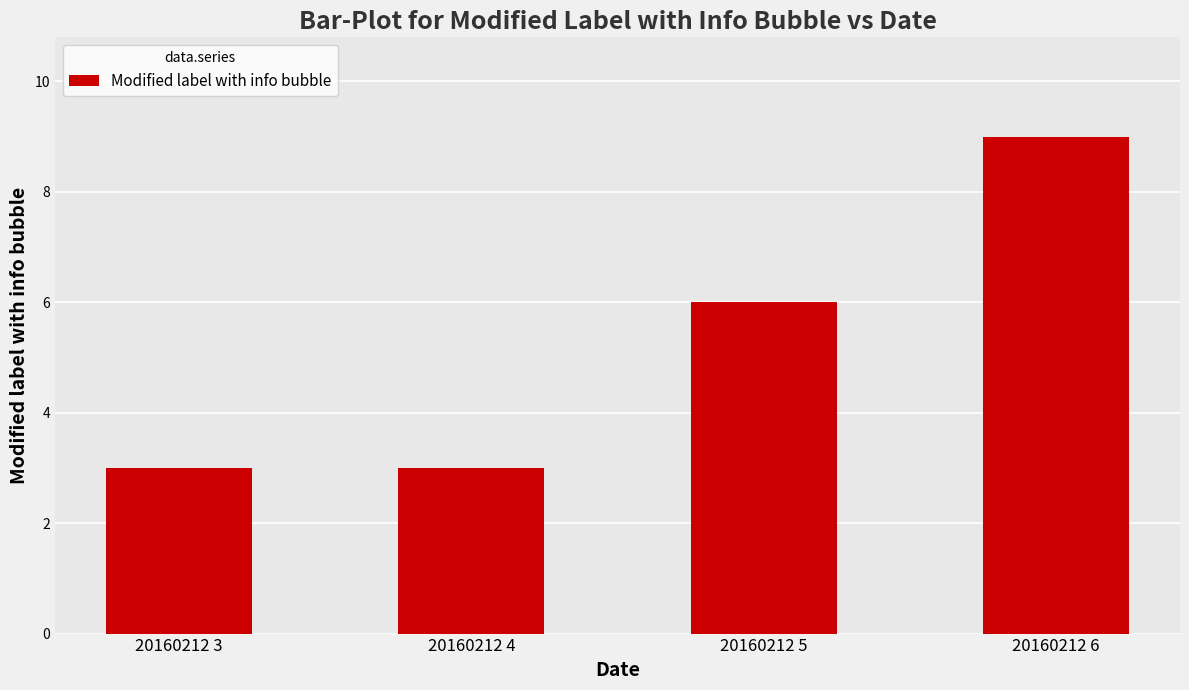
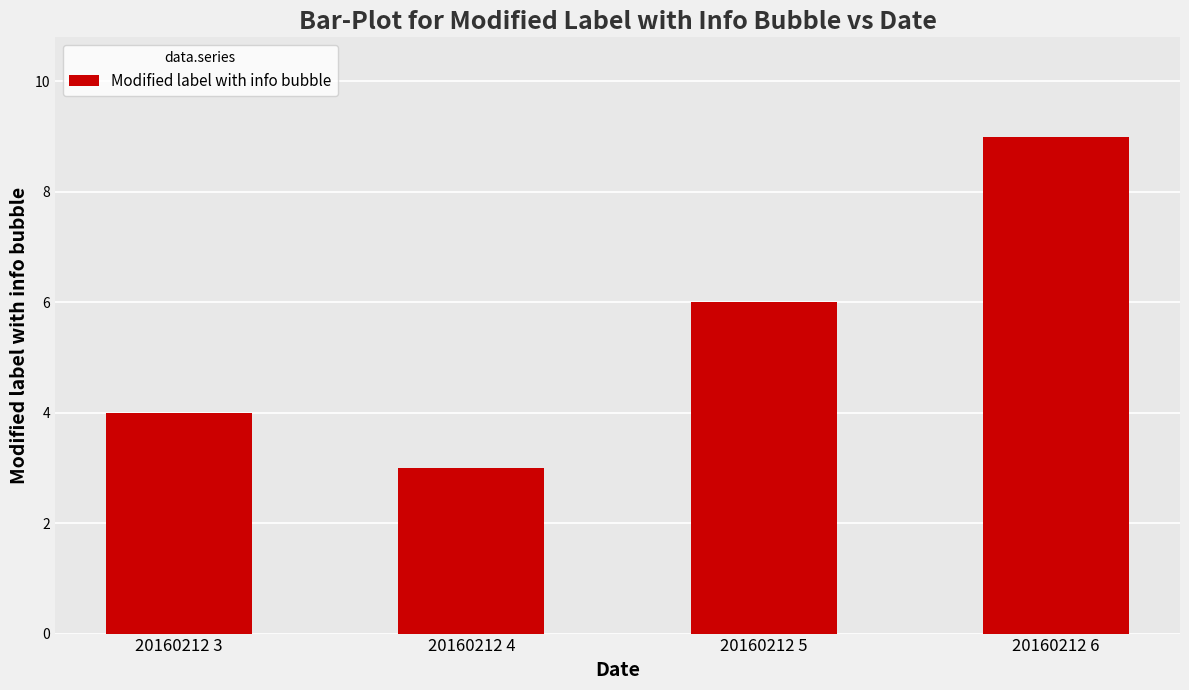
20160212 3: 3 -> 4
